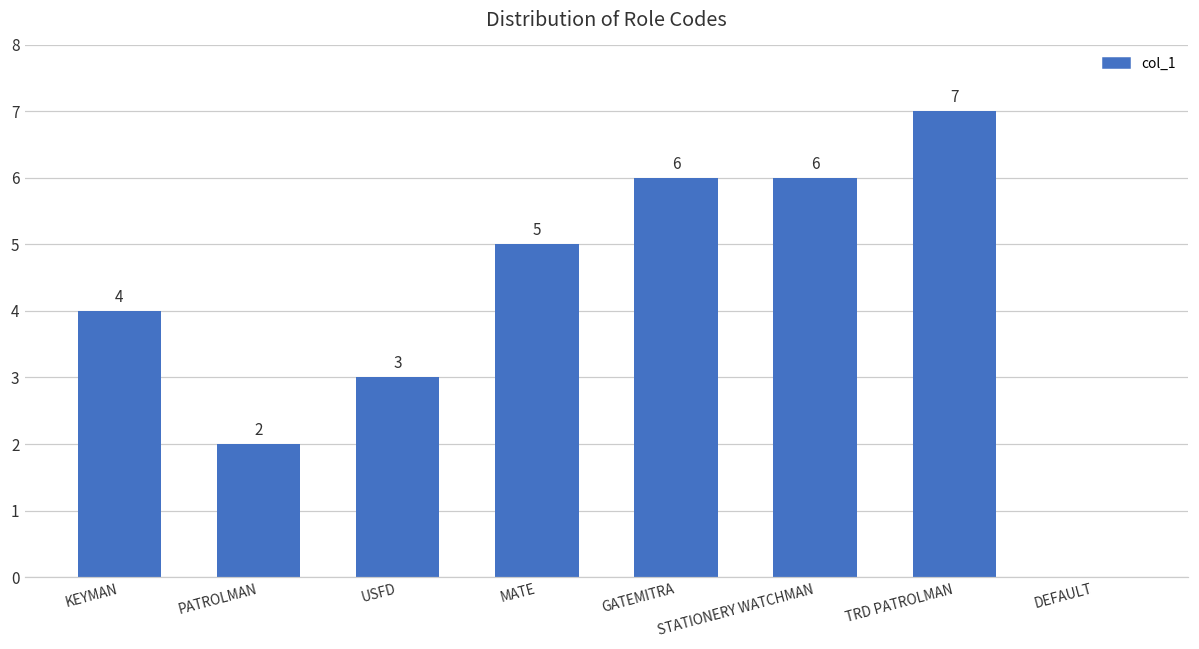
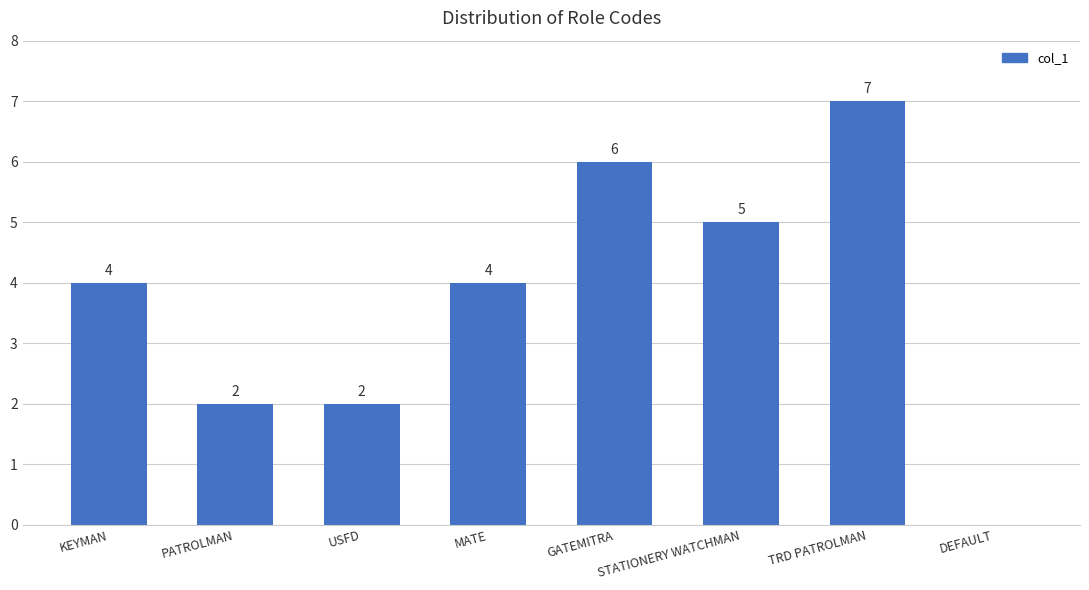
USFD: 3 -> 2
MATE: 5 -> 4
STATIONERY WATCHMAN: 6 -> 5
